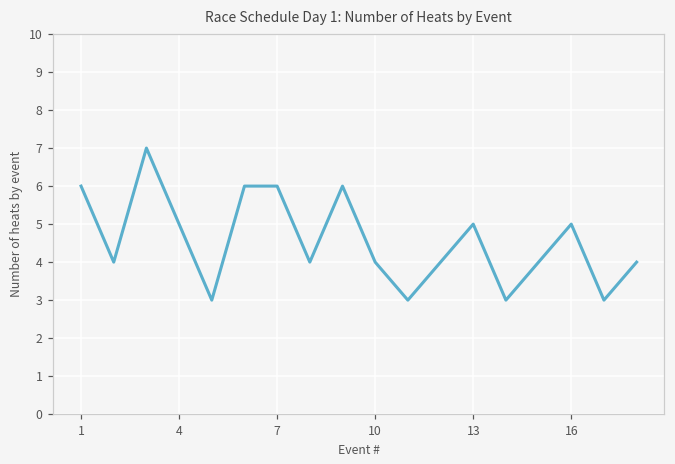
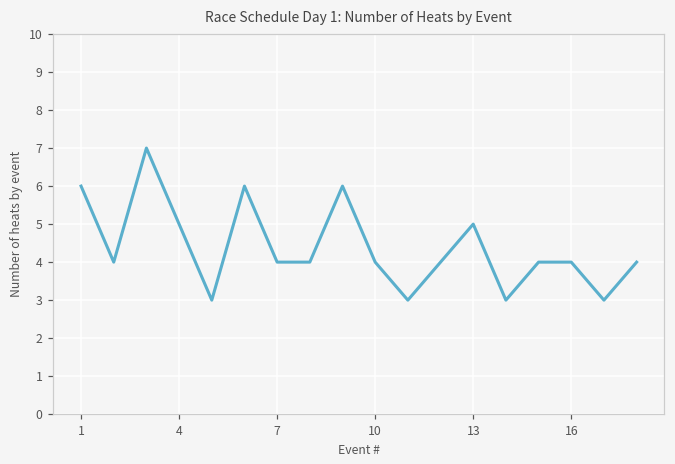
7: 6 -> 4
16: 5 -> 4
